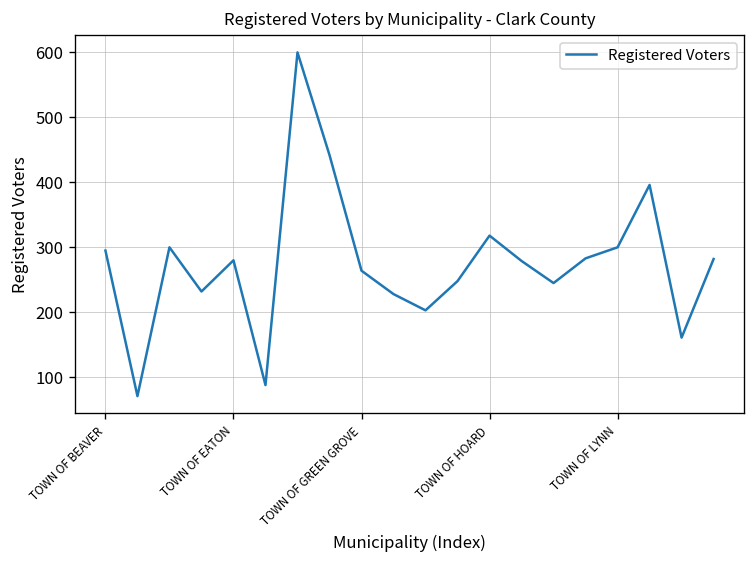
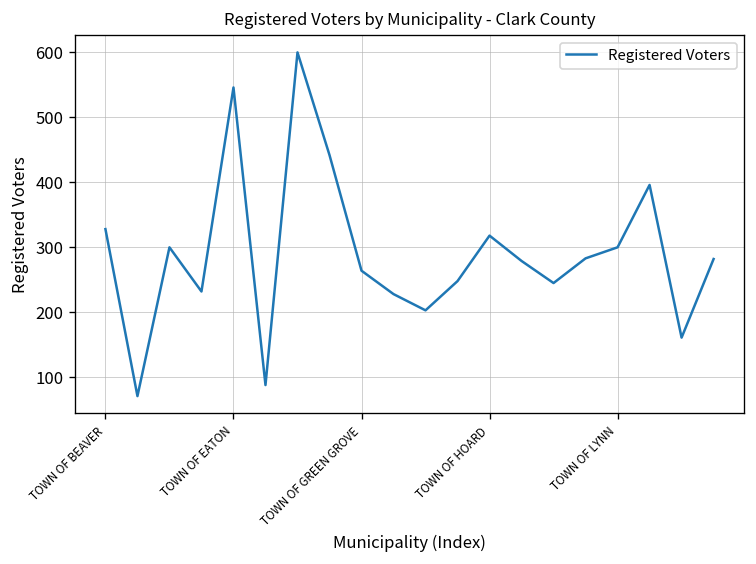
TOWN OF BEAVER: 300 -> 330
TOWN OF EATON: 280 -> 550
